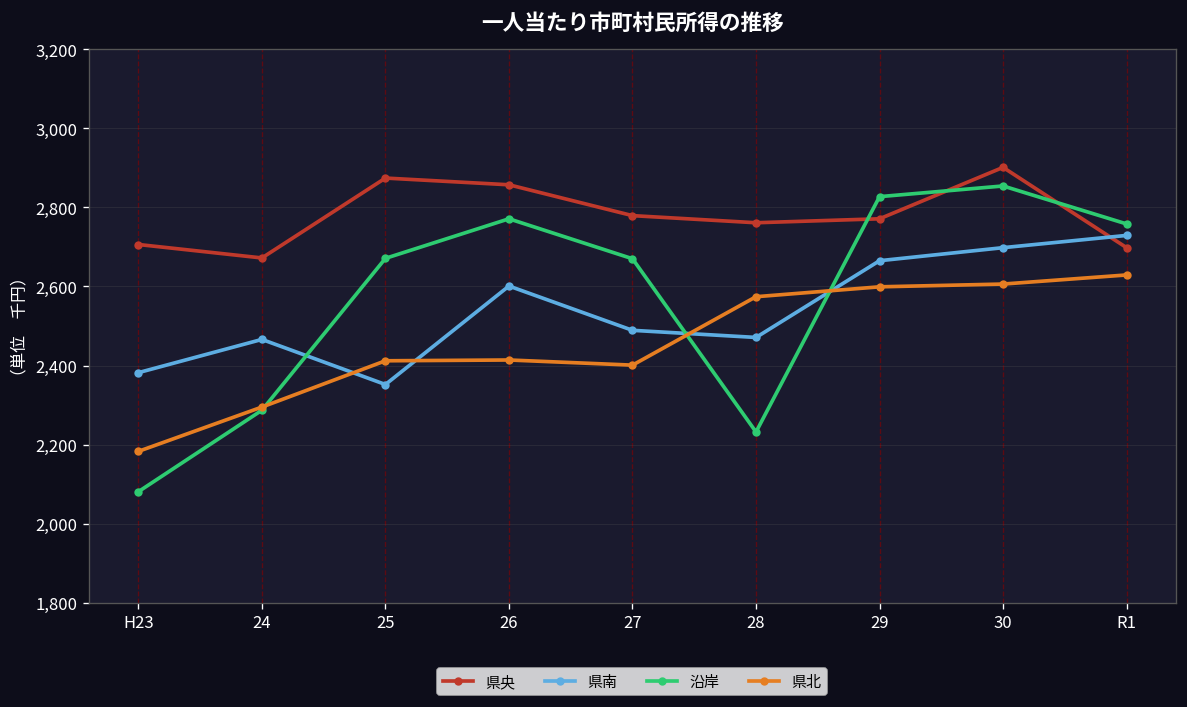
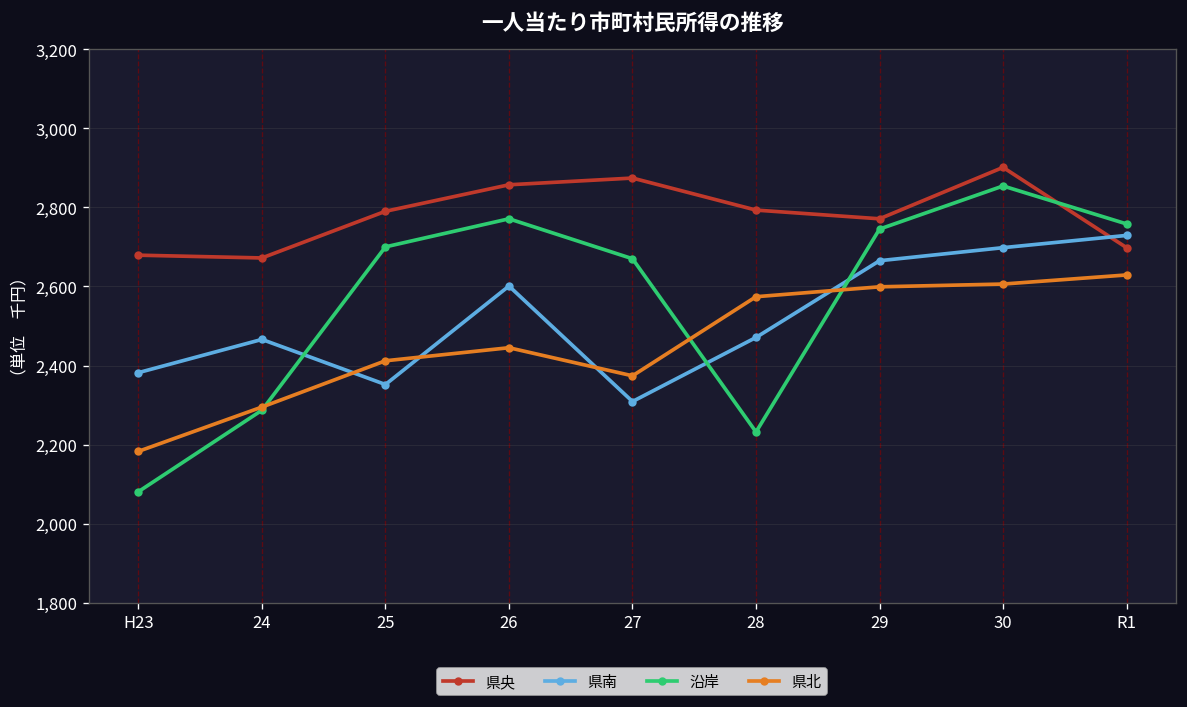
県央, H23: 2,710 -> 2,680
県央, 25: 2,870 -> 2,790
沿岸, 25: 2,670 -> 2,700
県北, 26: 2,410 -> 2,450
県央, 27: 2,780 -> 2,870
県南, 27: 2,490 -> 2,310
県北, 27: 2,400 -> 2,370
県央, 28: 2,760 -> 2,790
沿岸, 29: 2,830 -> 2,750
